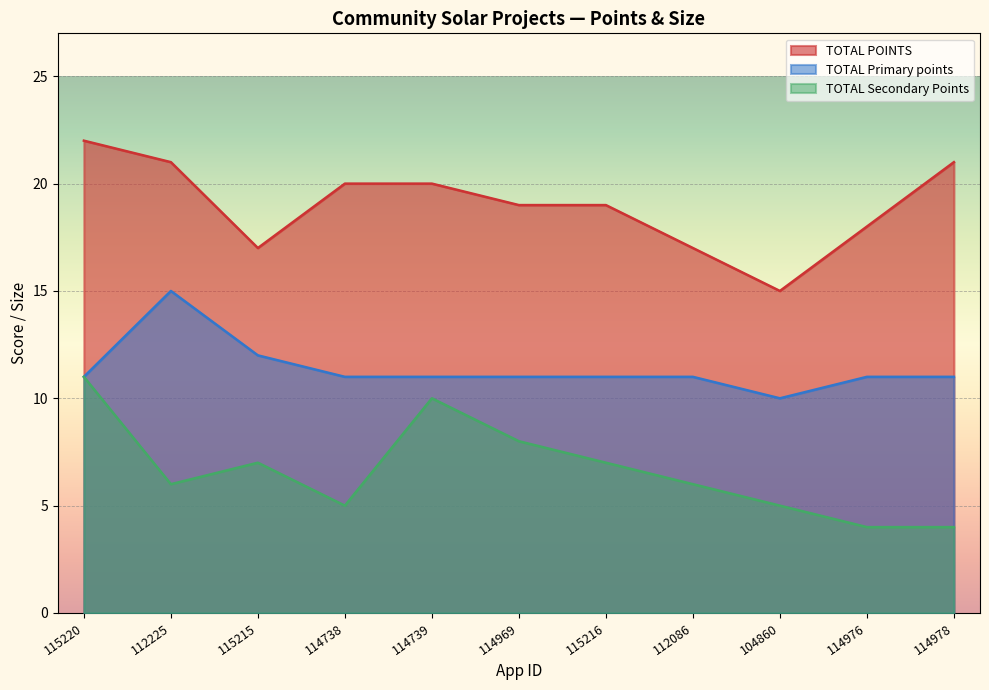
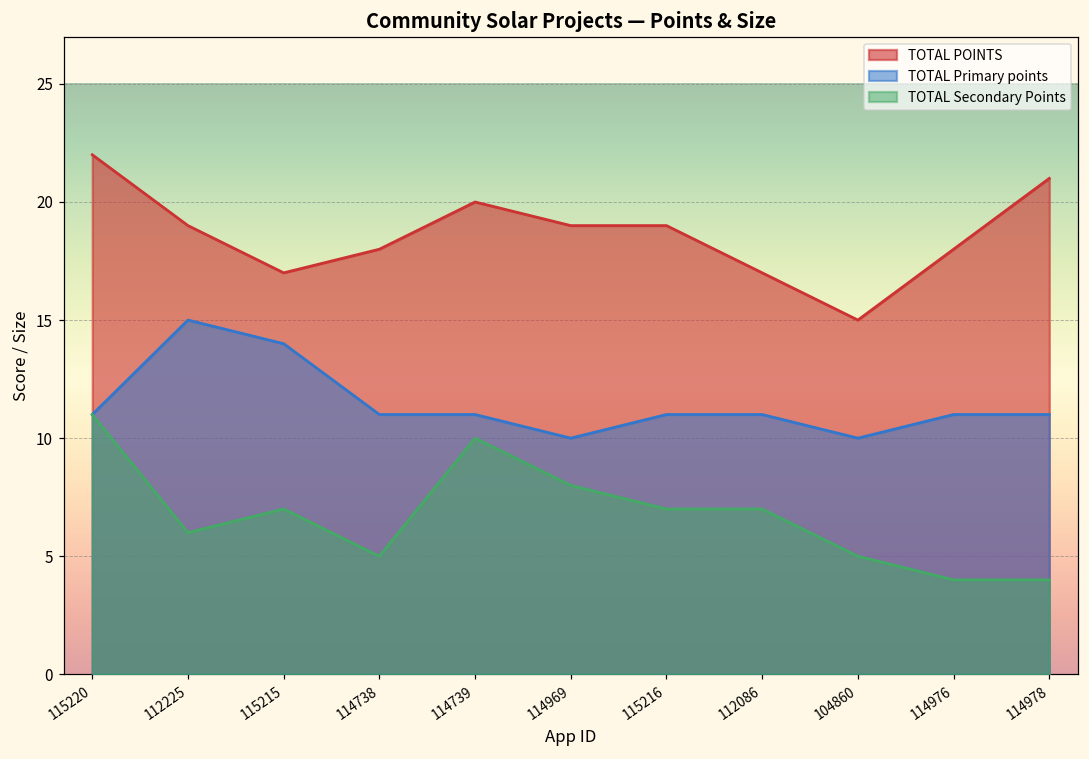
TOTAL POINTS, 112225: 21 -> 19
TOTAL Primary points, 115215: 12 -> 14
TOTAL POINTS, 114738: 20 -> 18
TOTAL Primary points, 114969: 11 -> 10
TOTAL Secondary Points, 112086: 6 -> 7
